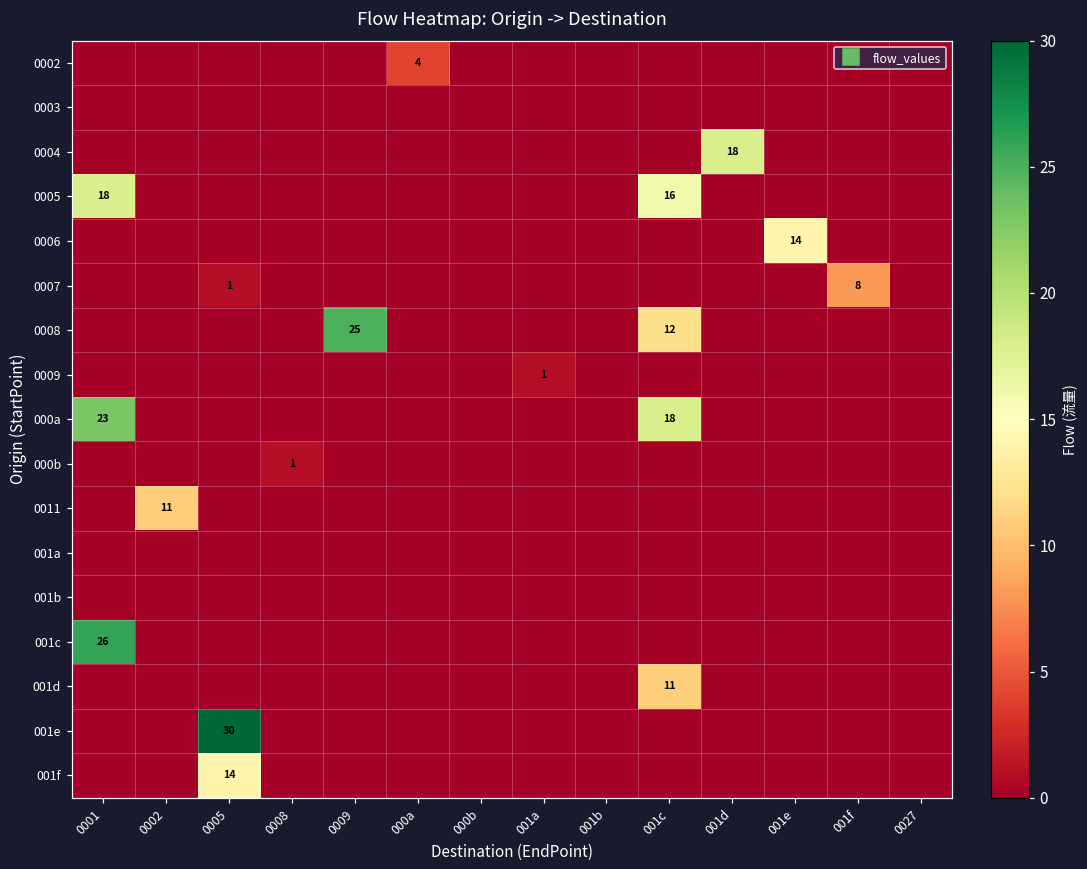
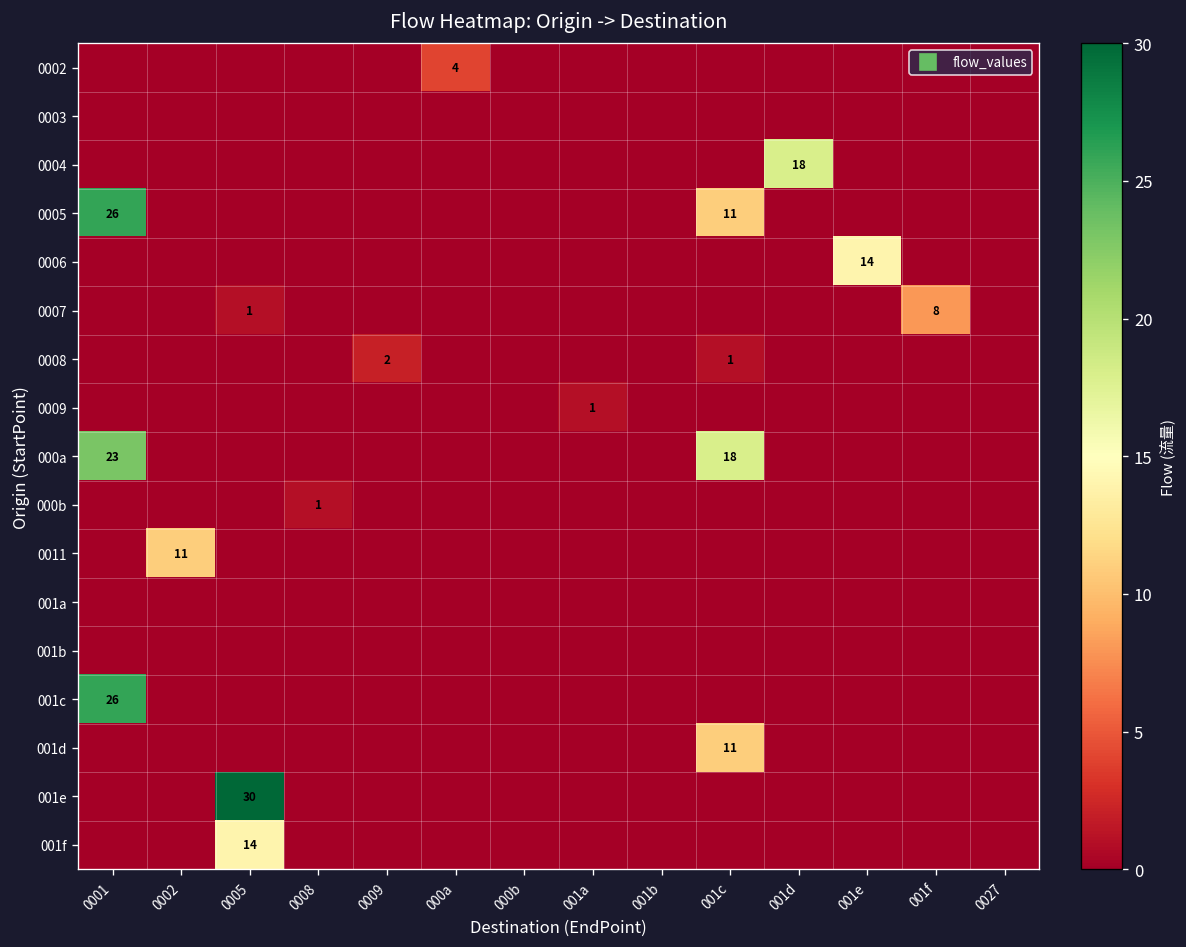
0005, 0001: 18 -> 26
0005, 001c: 16 -> 11
0008, 0009: 25 -> 2
0008, 001c: 12 -> 1
